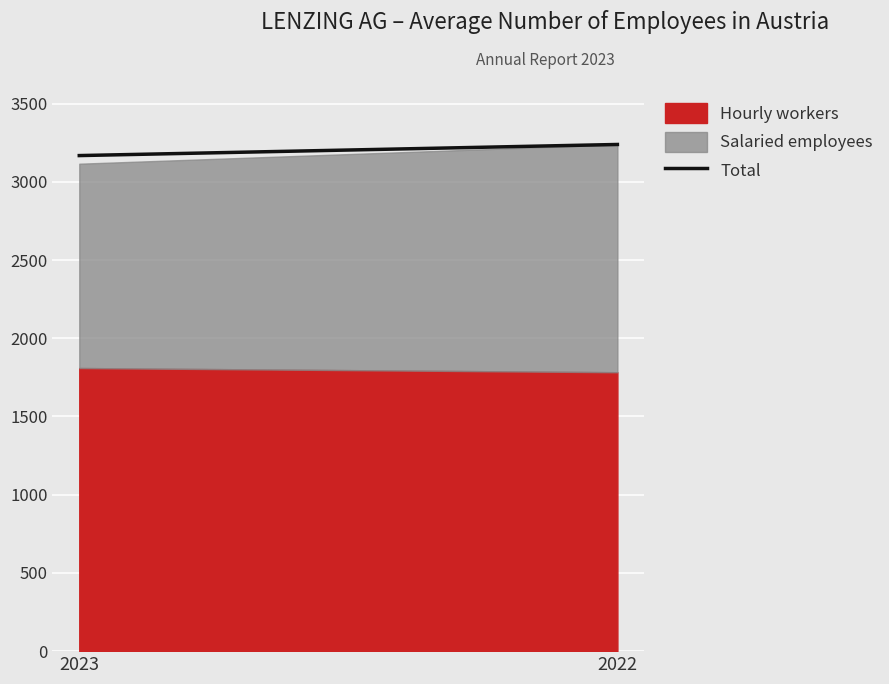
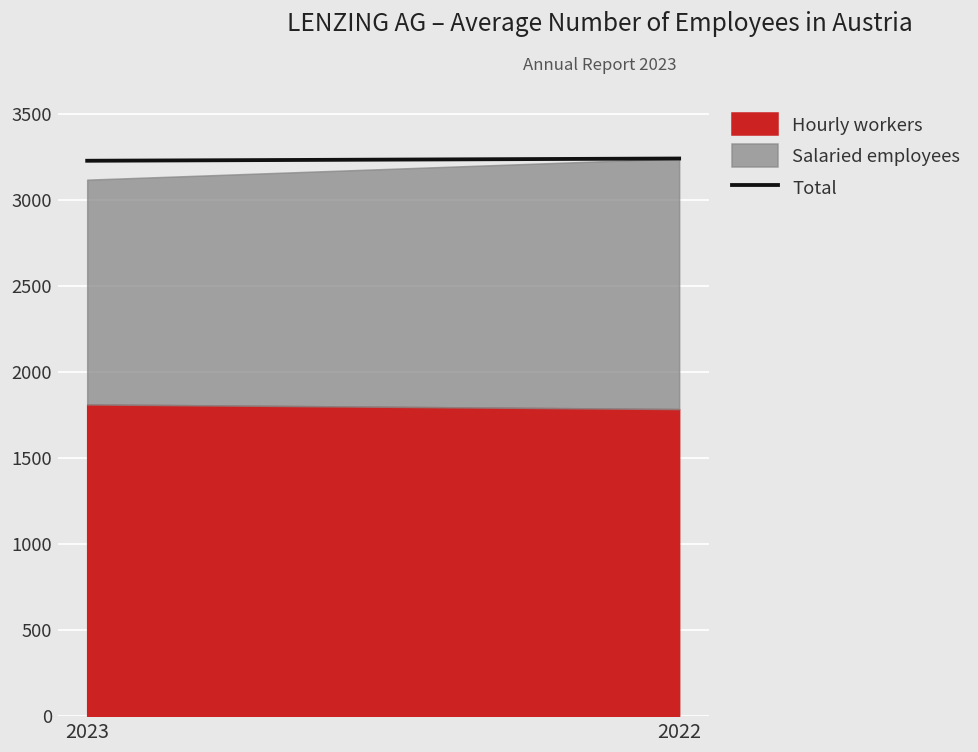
Total, 2023: 3170 -> 3230
